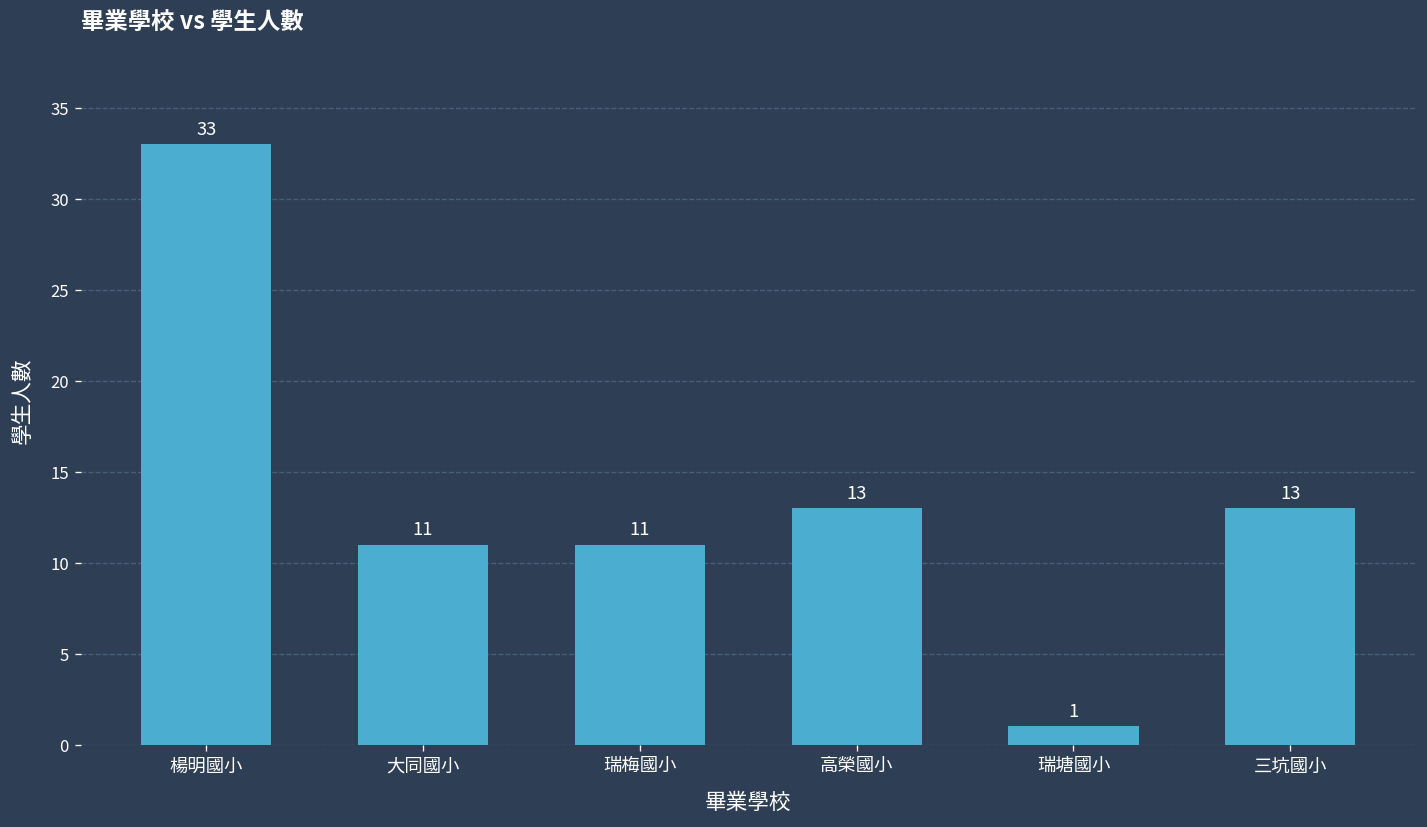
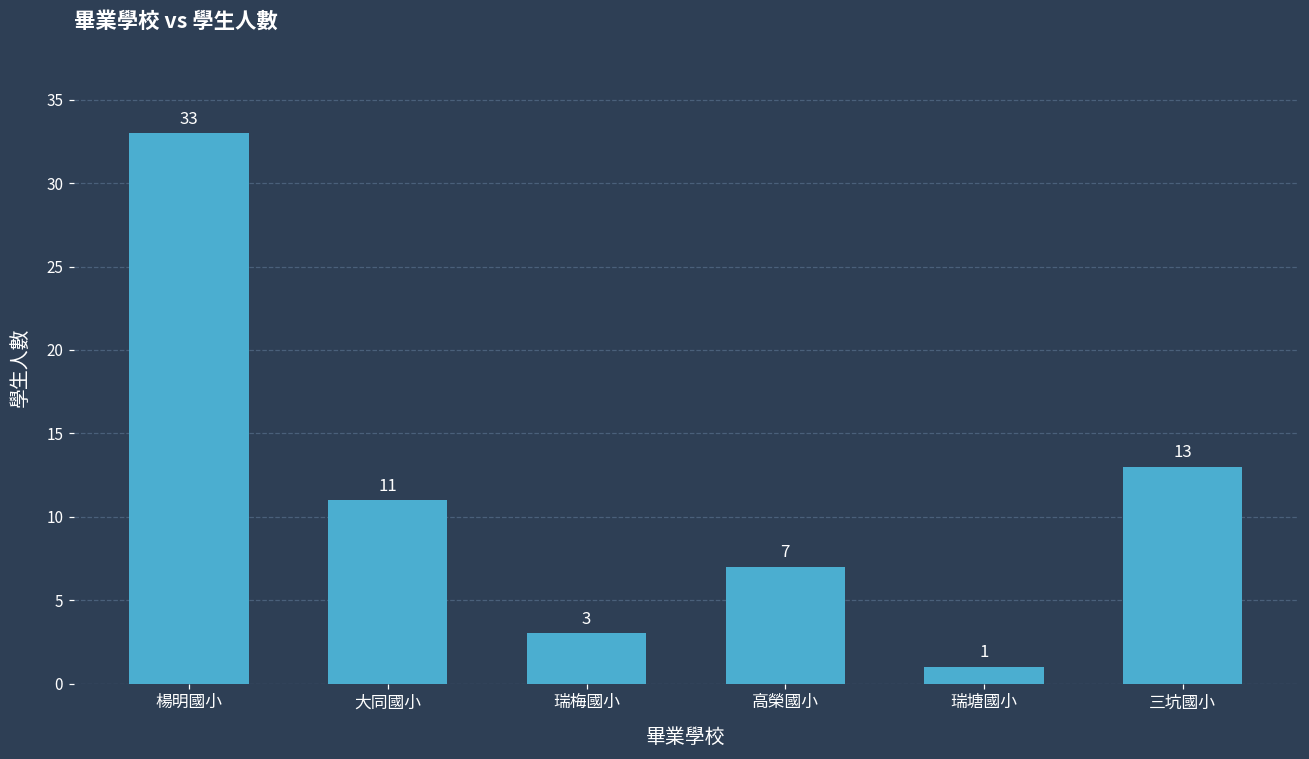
瑞梅國小: 11 -> 3
高榮國小: 13 -> 7
